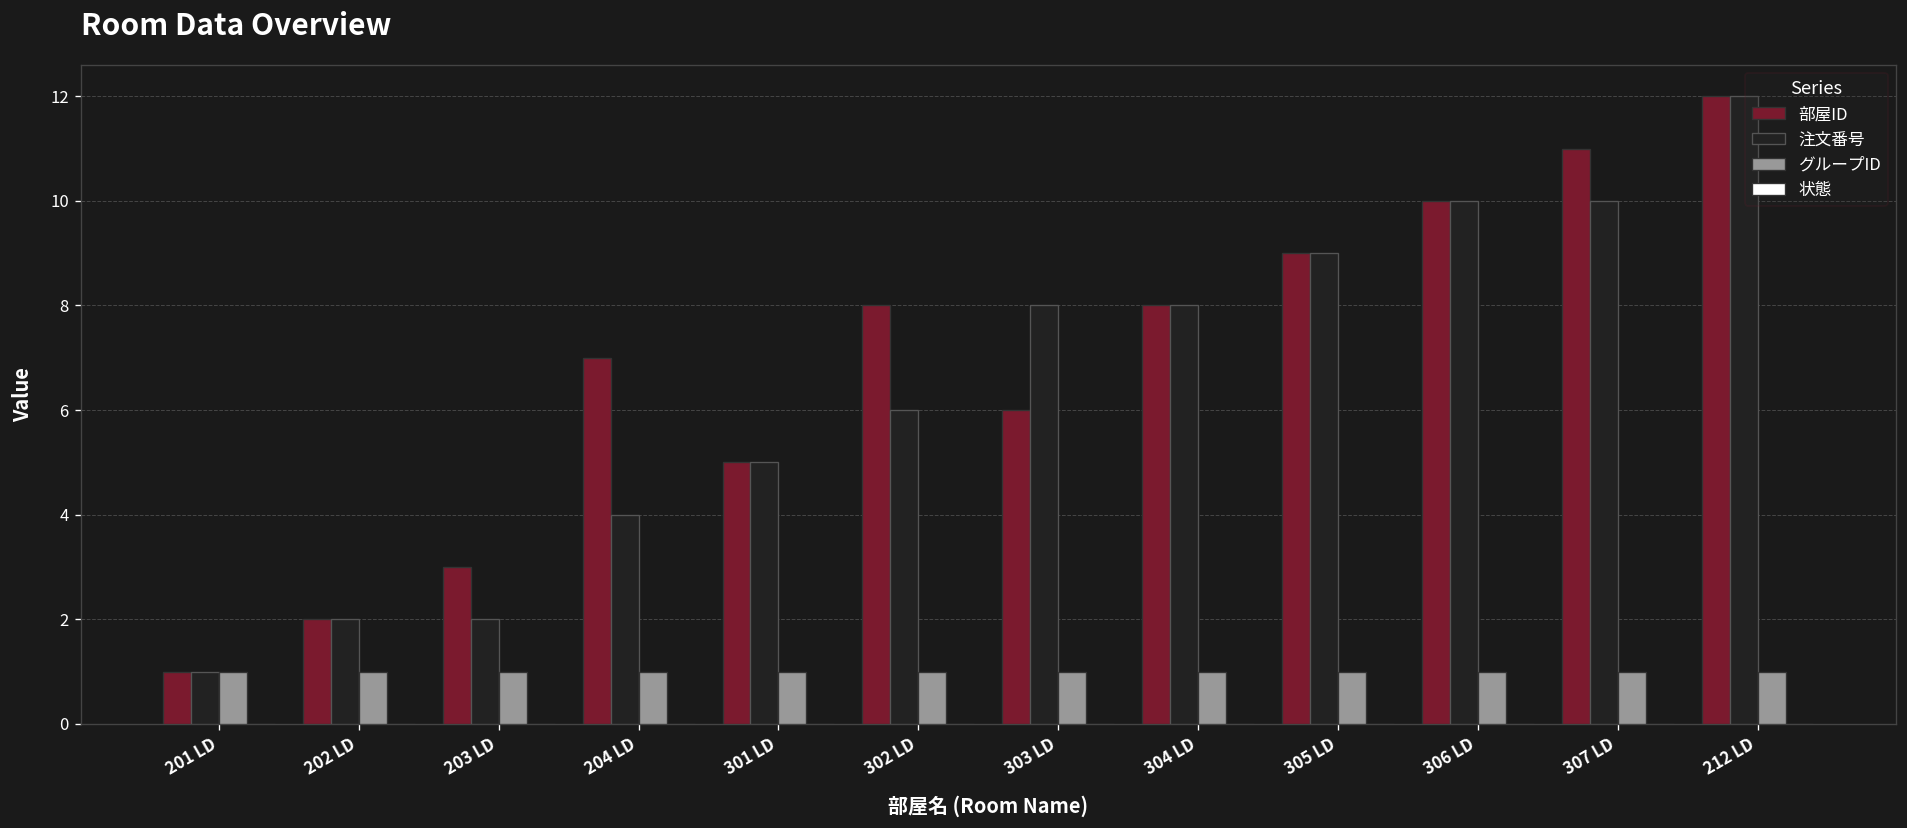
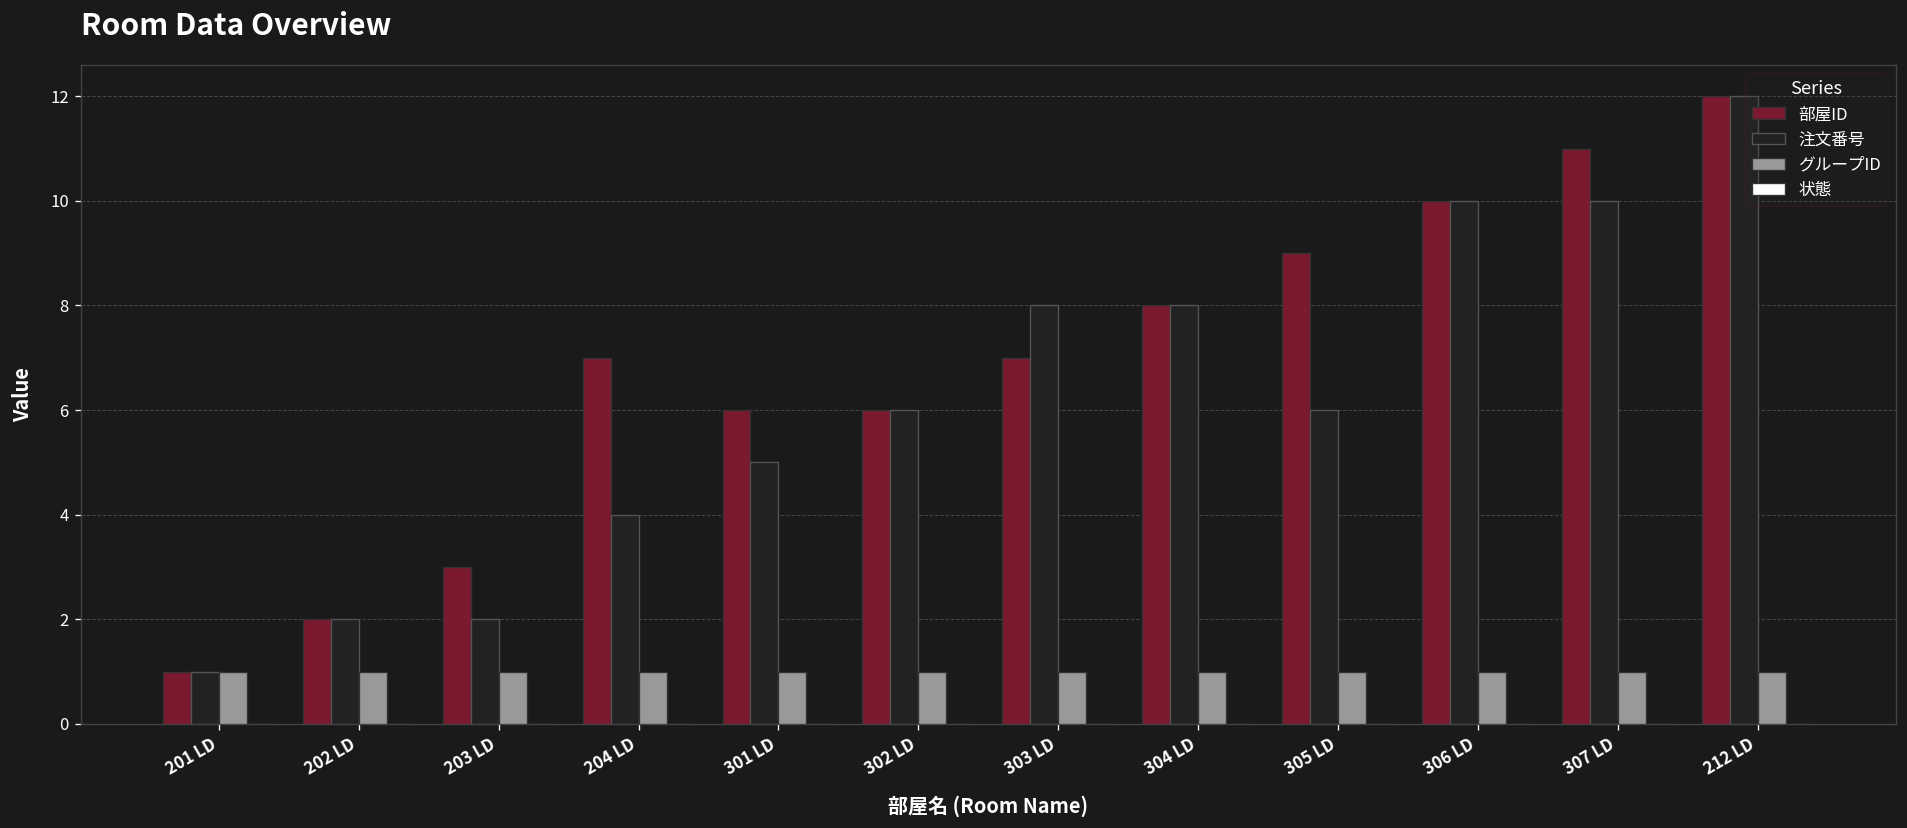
部屋ID, 301 LD: 5 -> 6
部屋ID, 302 LD: 8 -> 6
部屋ID, 303 LD: 6 -> 7
注文番号, 305 LD: 9 -> 6
